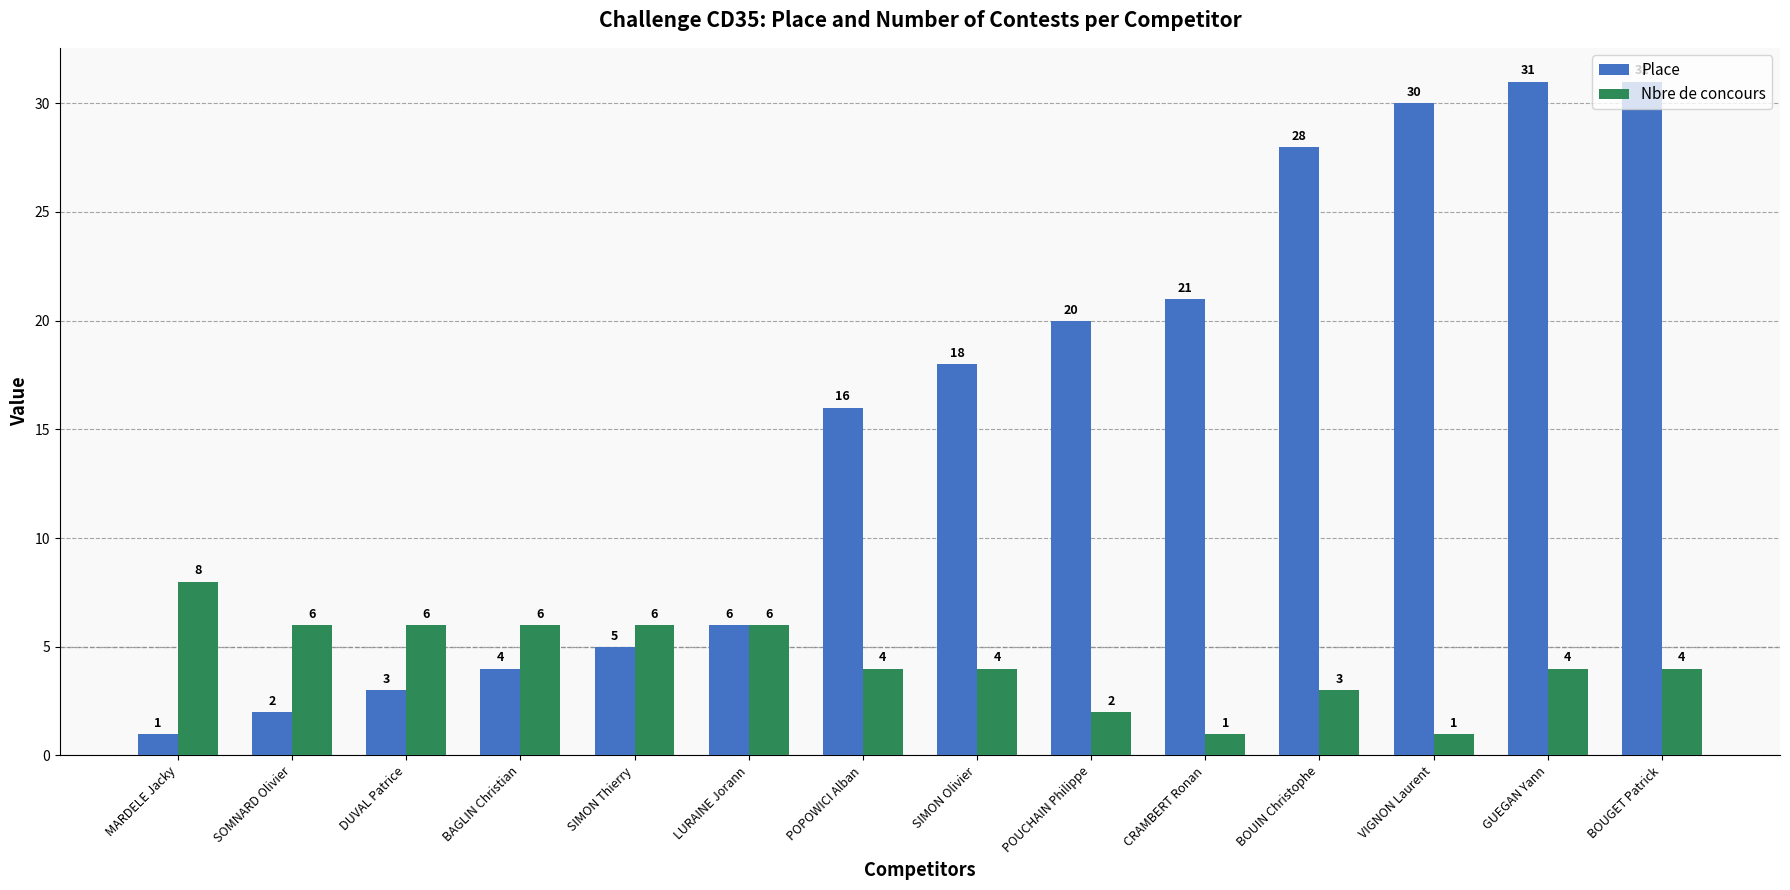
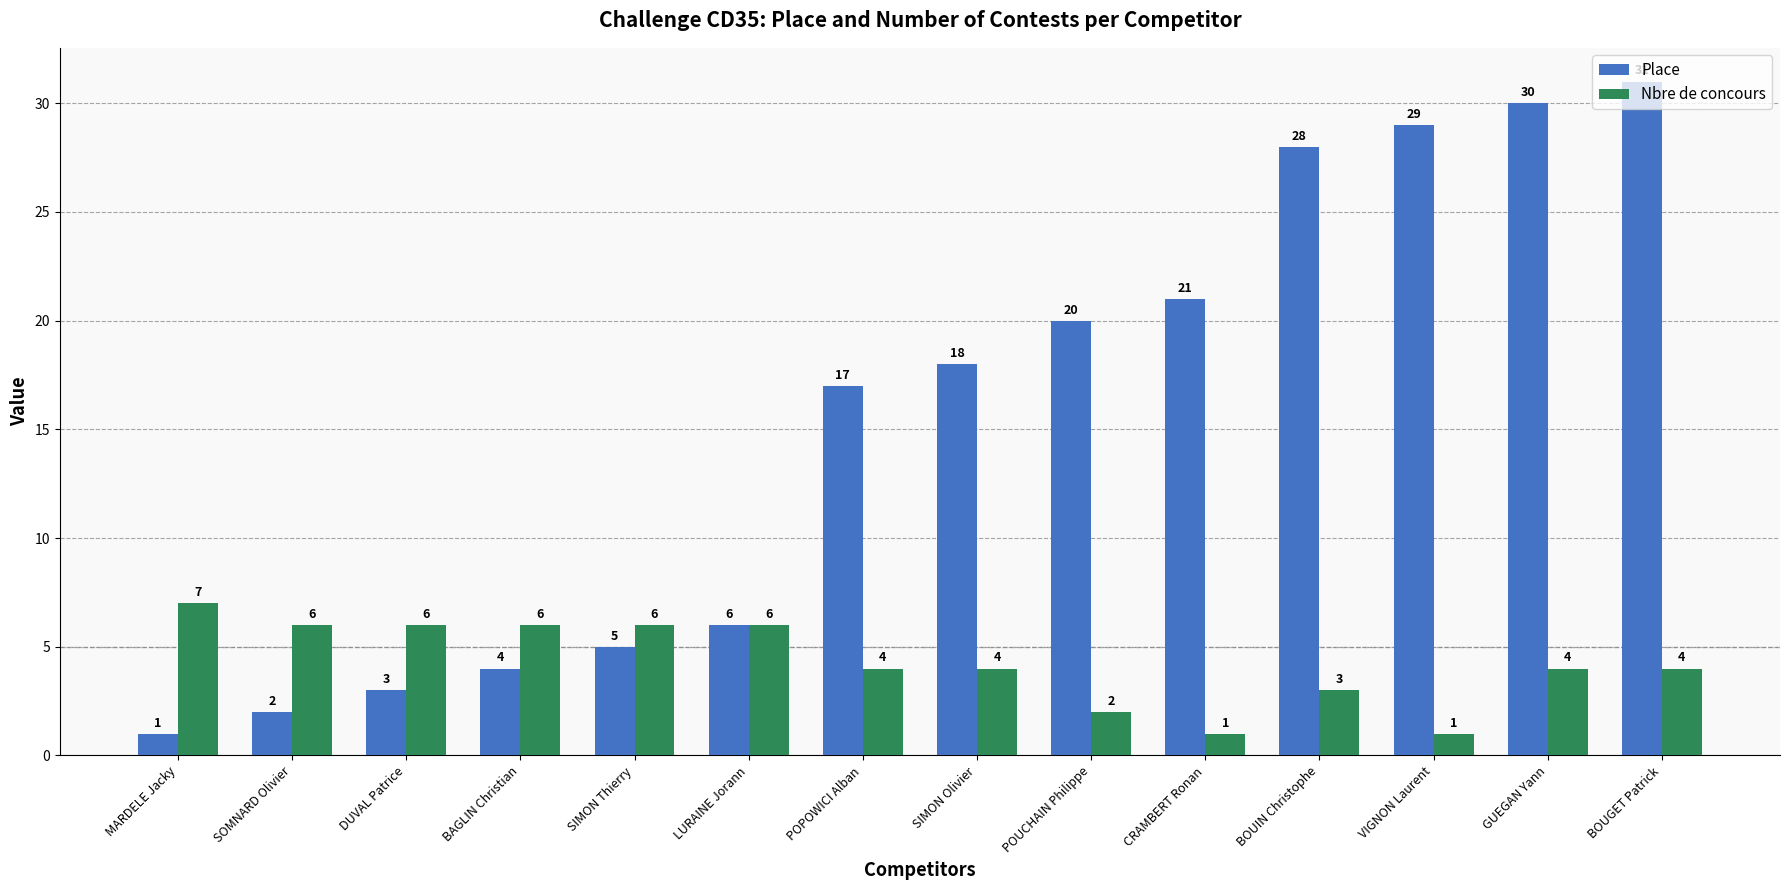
Nbre de concours, MARDELE Jacky: 8 -> 7
Place, POPOWICI Alban: 16 -> 17
Place, VIGNON Laurent: 30 -> 29
Place, GUEGAN Yann: 31 -> 30
